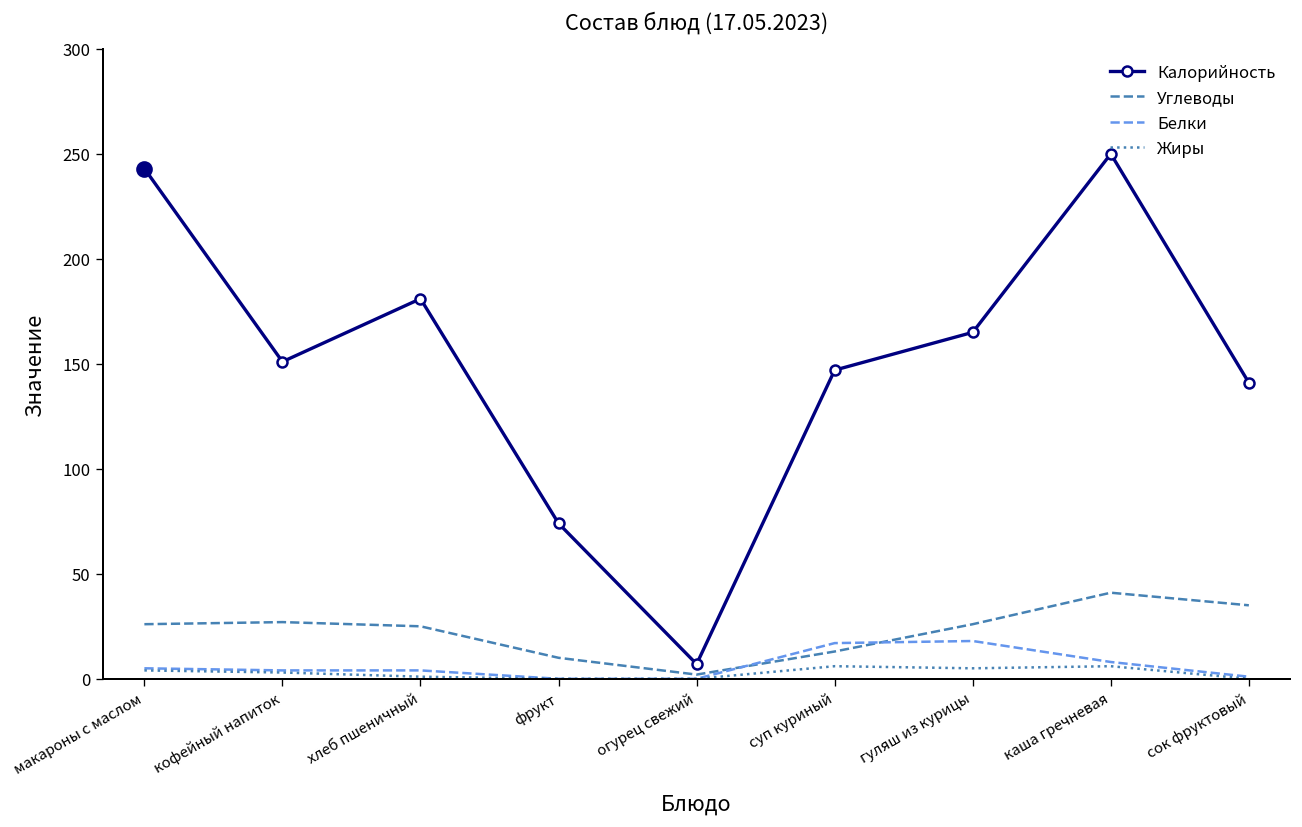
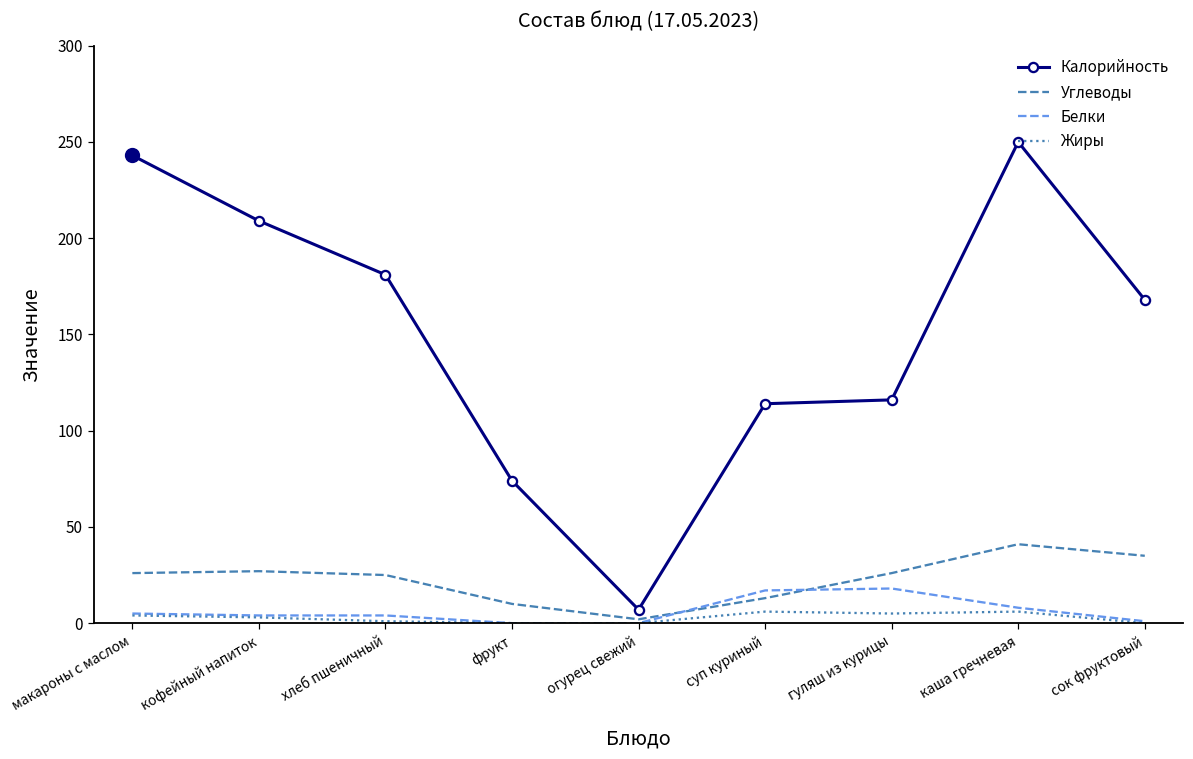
Калорийность, кофейный напиток: 151 -> 209
Калорийность, суп куриный: 147 -> 114
Калорийность, гуляш из курицы: 165 -> 116
Калорийность, сок фруктовый: 141 -> 168
